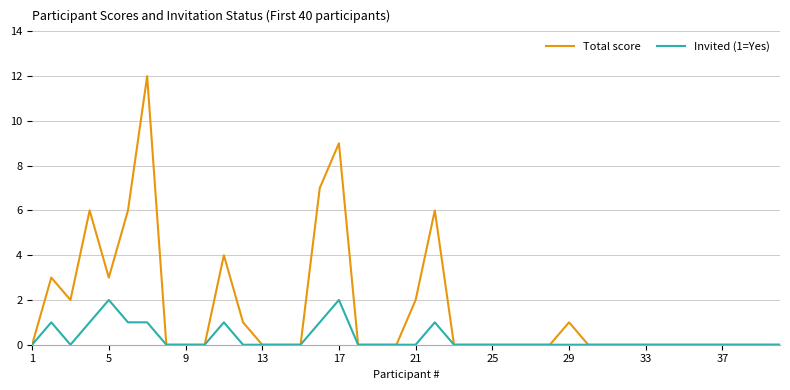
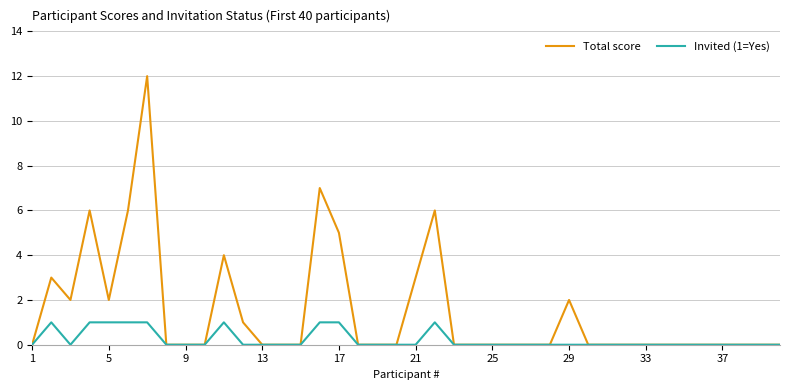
Total score, 5: 3 -> 2
Invited (1=Yes), 5: 2 -> 1
Total score, 17: 9 -> 5
Invited (1=Yes), 17: 2 -> 1
Total score, 21: 2 -> 3
Total score, 29: 1 -> 2
